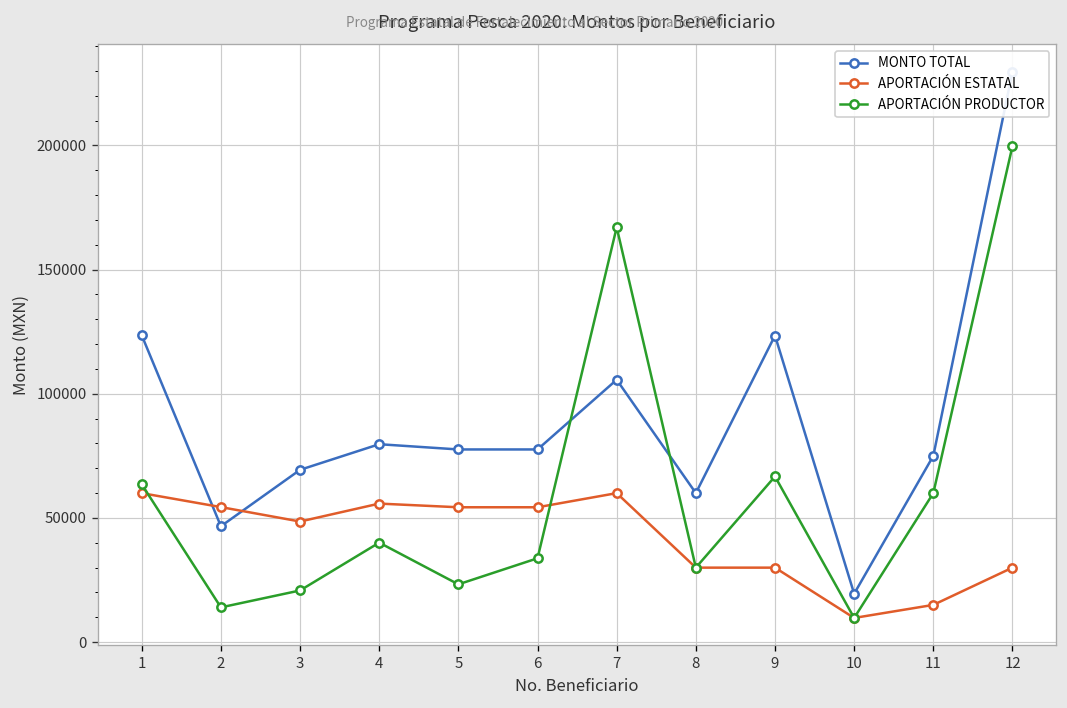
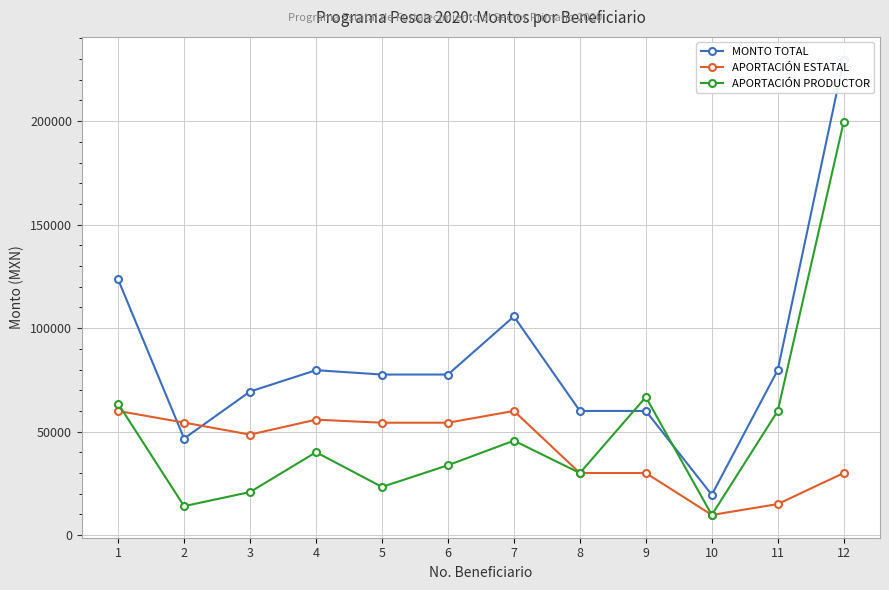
APORTACIÓN PRODUCTOR, 7: 167000 -> 46000
MONTO TOTAL, 9: 123000 -> 60000
MONTO TOTAL, 11: 75000 -> 80000
